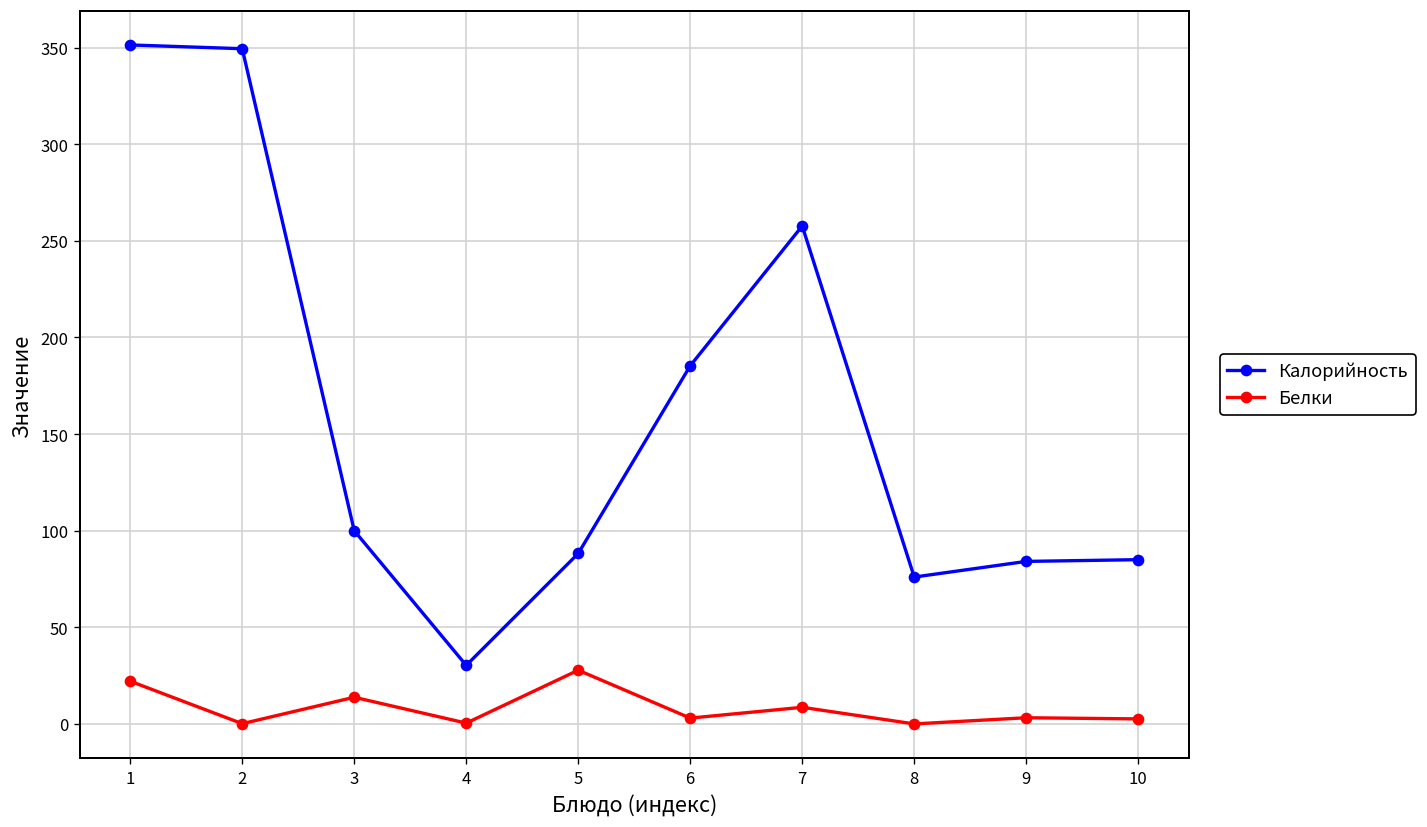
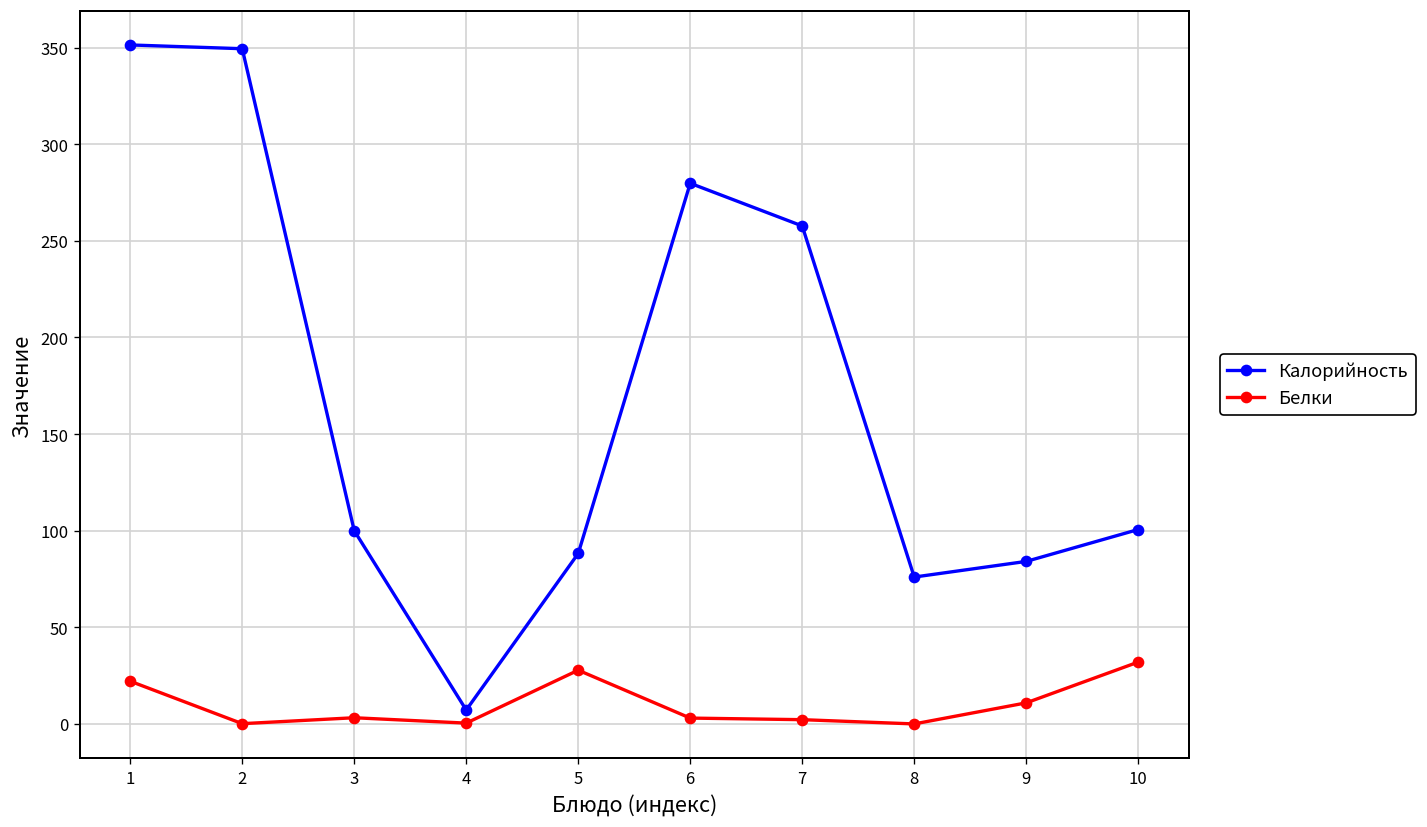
Белки, 3: 14 -> 3
Калорийность, 4: 30 -> 7
Калорийность, 6: 185 -> 280
Белки, 7: 9 -> 2
Белки, 9: 3 -> 11
Калорийность, 10: 85 -> 101
Белки, 10: 3 -> 32
